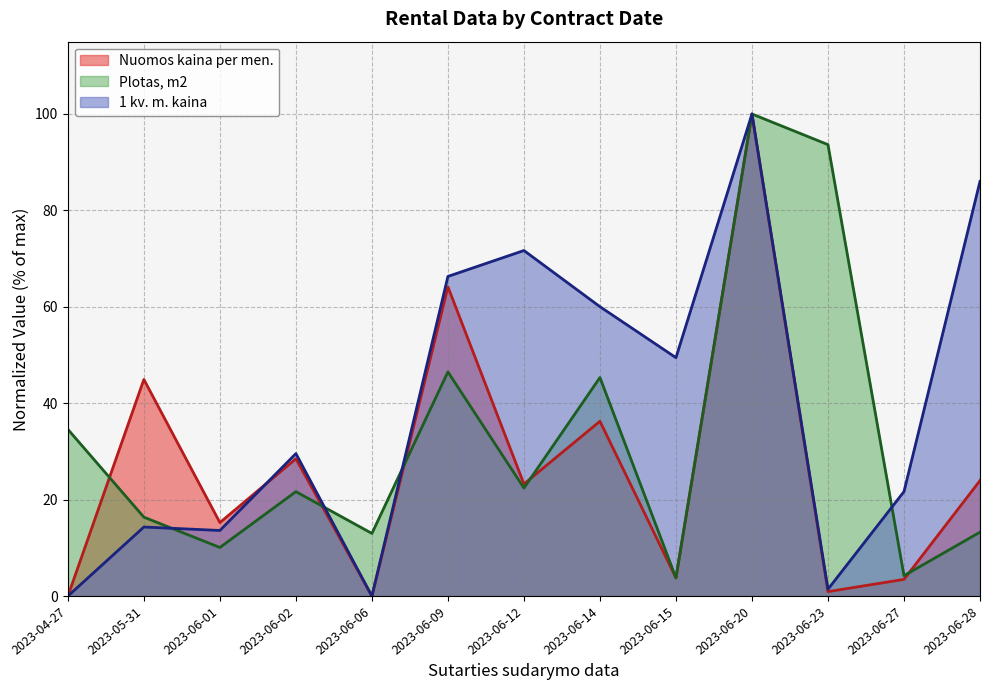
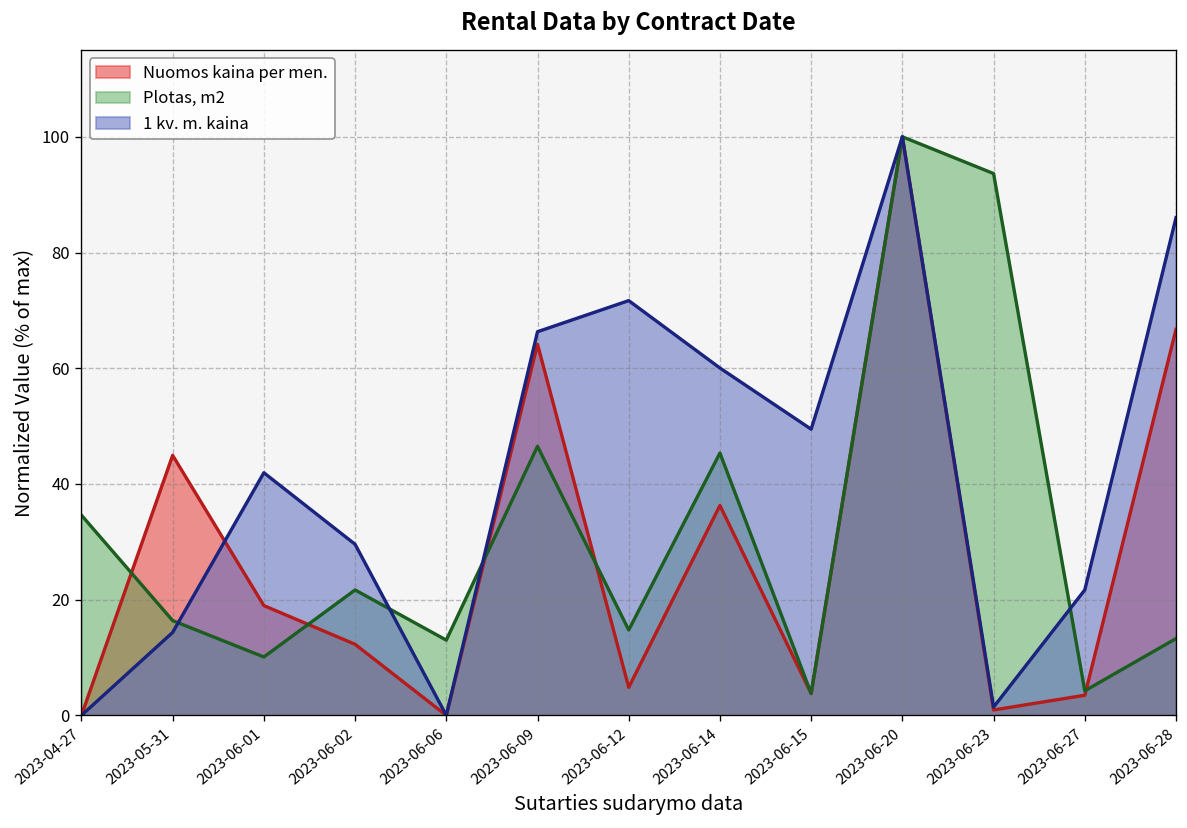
Nuomos kaina per men., 2023-06-01: 15 -> 19
1 kv. m. kaina, 2023-06-01: 14 -> 42
Nuomos kaina per men., 2023-06-02: 28 -> 12
Nuomos kaina per men., 2023-06-12: 23 -> 5
Plotas, m2, 2023-06-12: 22 -> 15
Nuomos kaina per men., 2023-06-28: 24 -> 67
